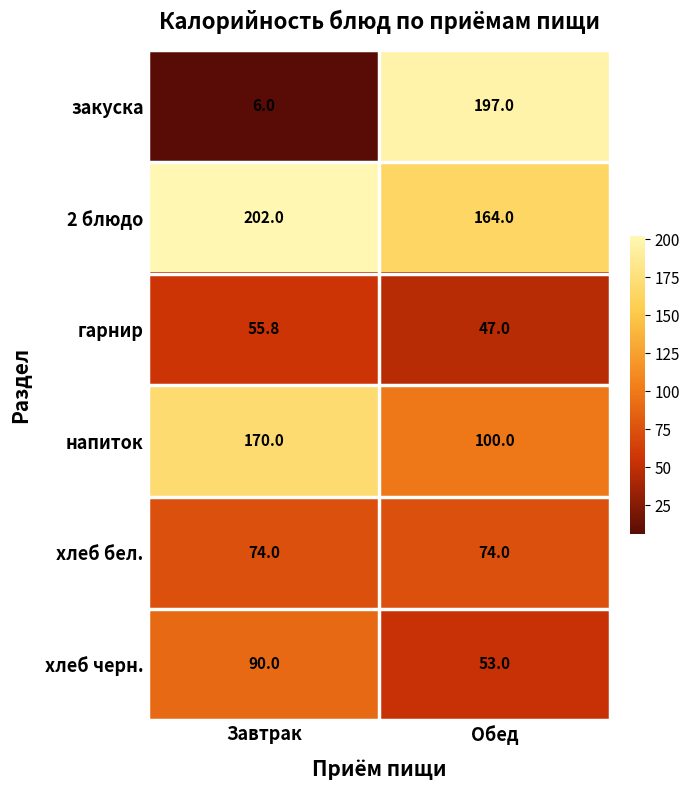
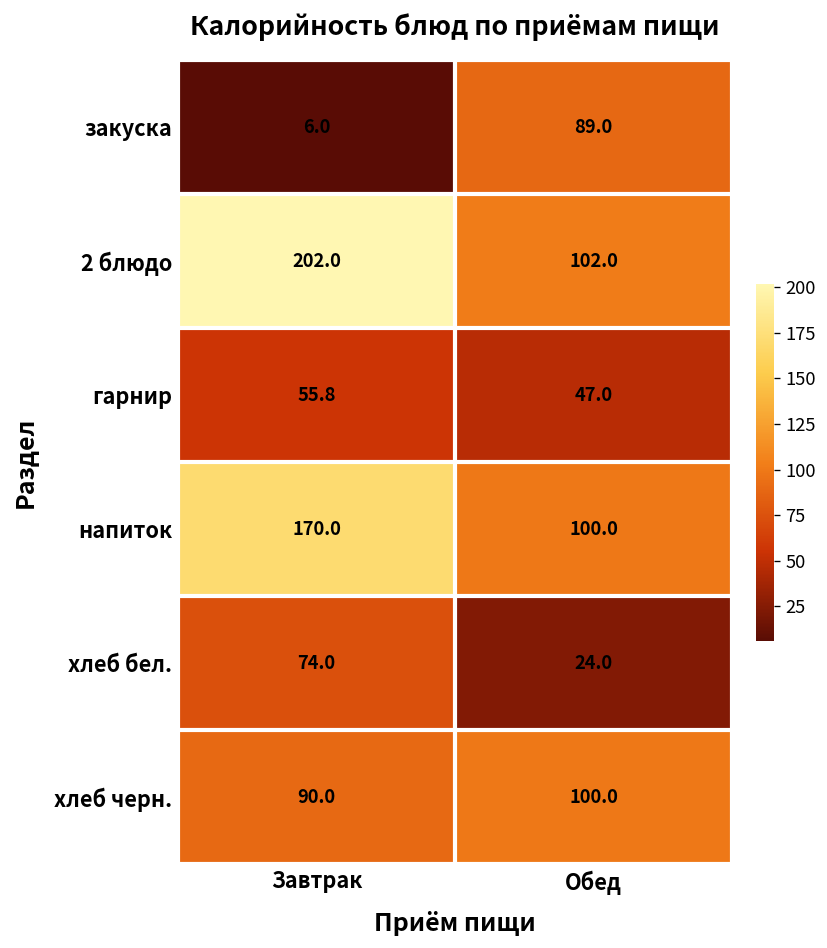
закуска, Обед: 197.0 -> 89.0
2 блюдо, Обед: 164.0 -> 102.0
хлеб бел., Обед: 74.0 -> 24.0
хлеб черн., Обед: 53.0 -> 100.0
